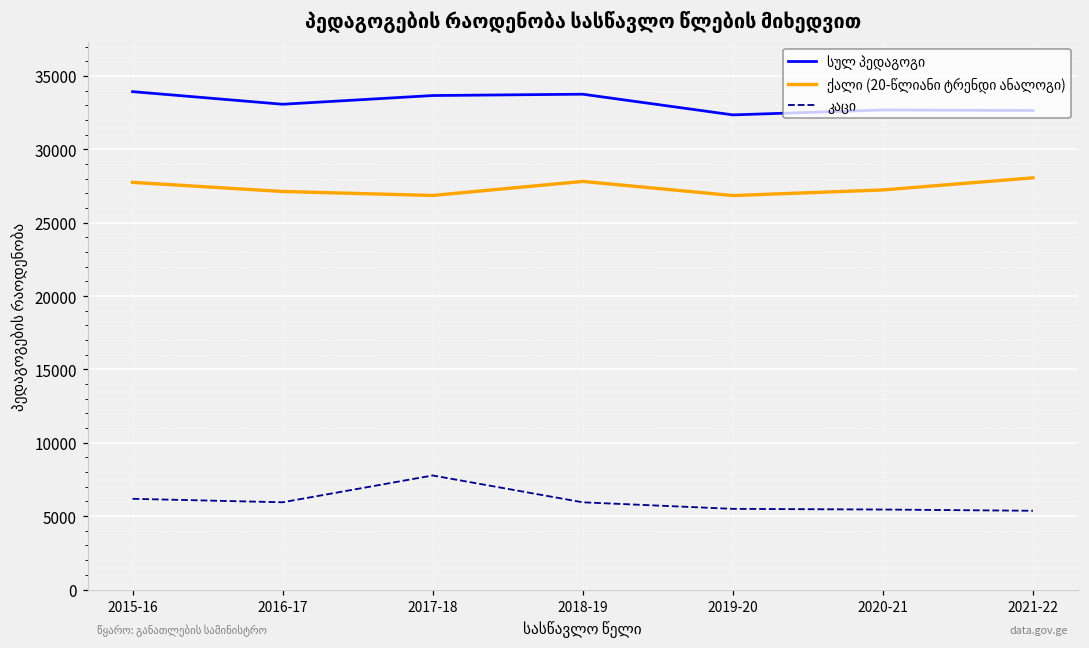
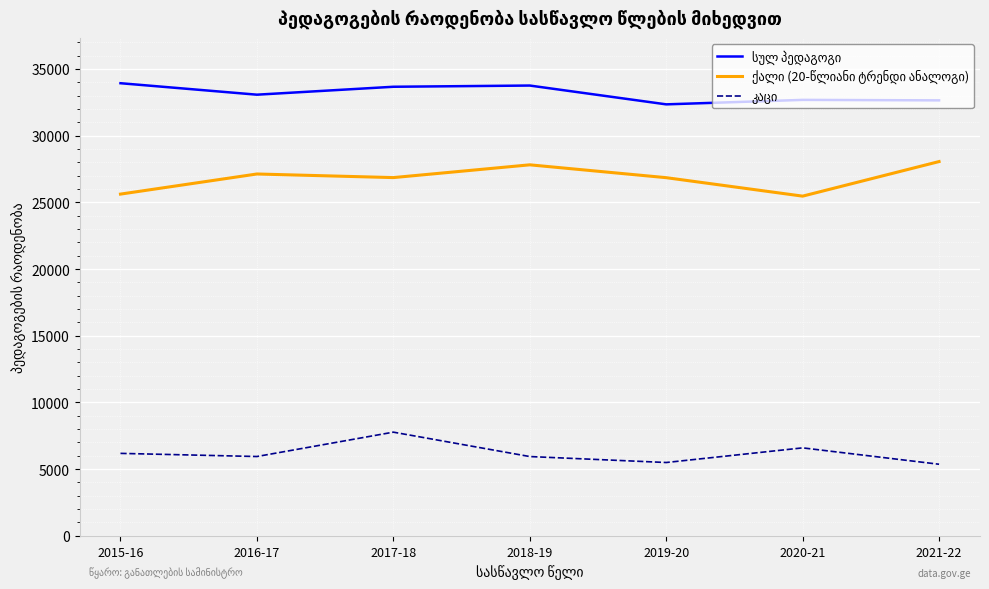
ქალი (20-წლიანი ტრენდი ანალოგი), 2015-16: 27800 -> 25600
ქალი (20-წლიანი ტრენდი ანალოგი), 2020-21: 27200 -> 25500
კაცი, 2020-21: 5500 -> 6600
